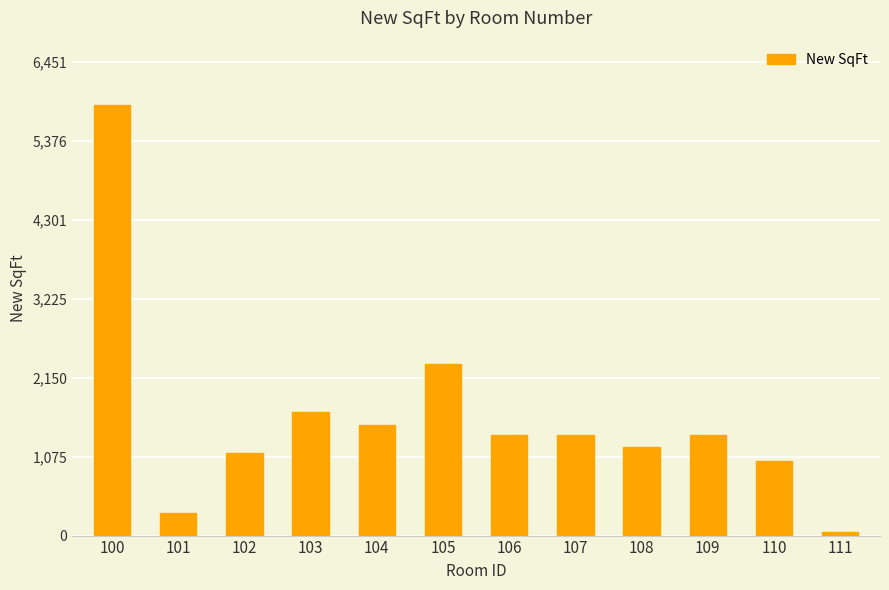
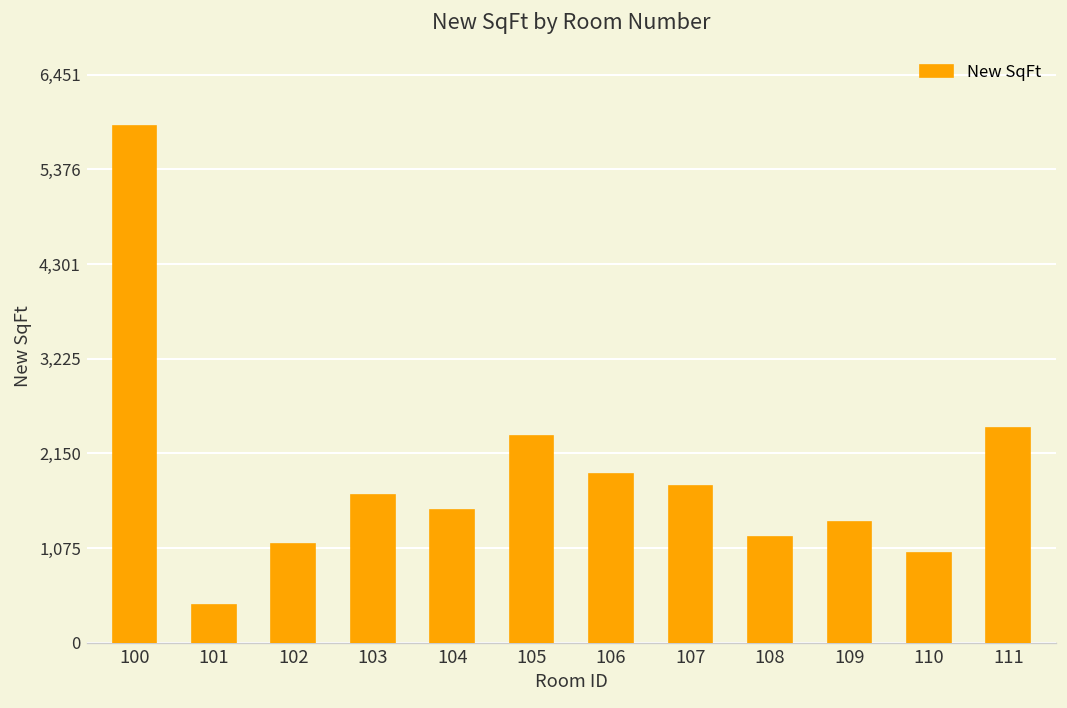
101: 300 -> 400
106: 1,400 -> 1,900
107: 1,400 -> 1,800
111: 100 -> 2,400
